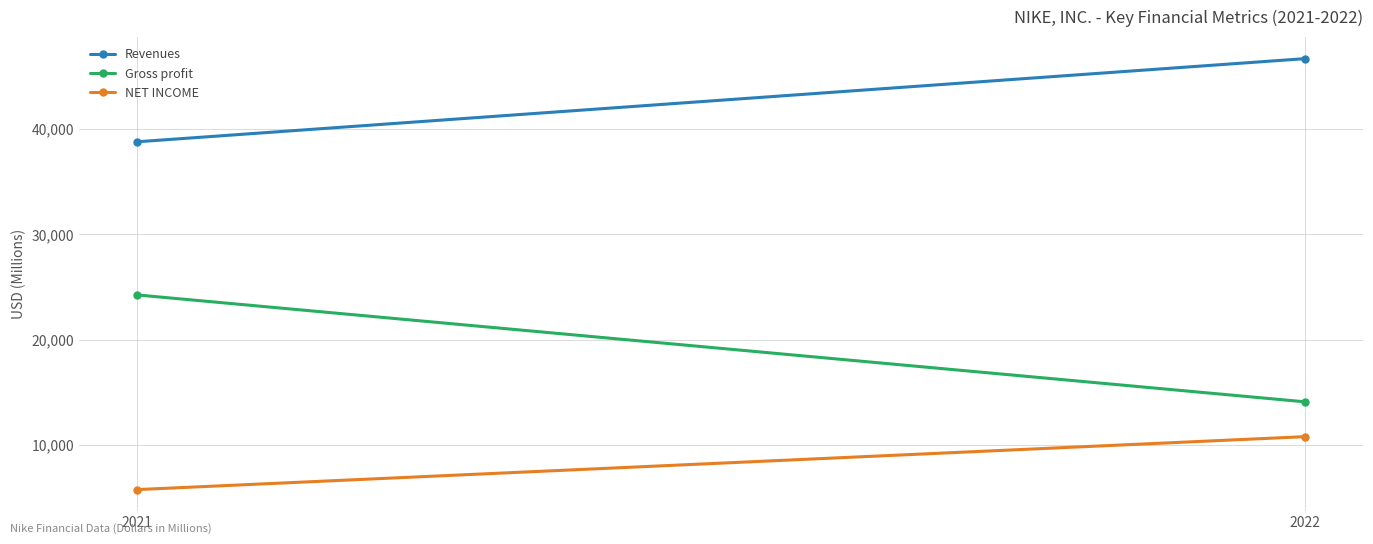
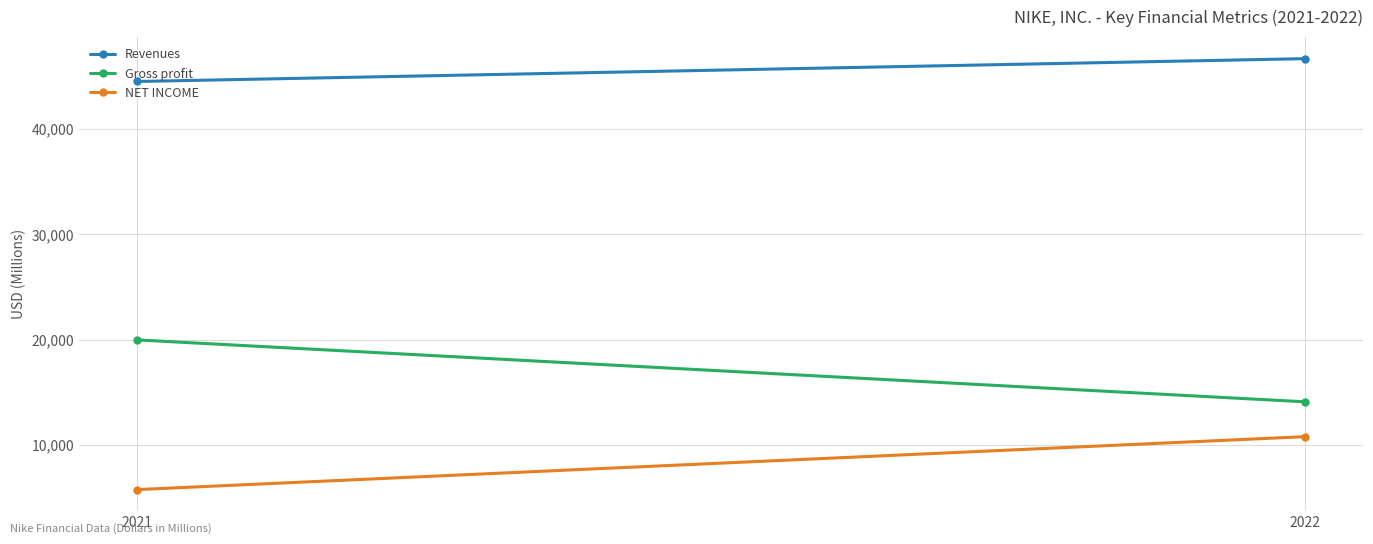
Revenues, 2021: 38,800 -> 44,500
Gross profit, 2021: 24,200 -> 20,000
